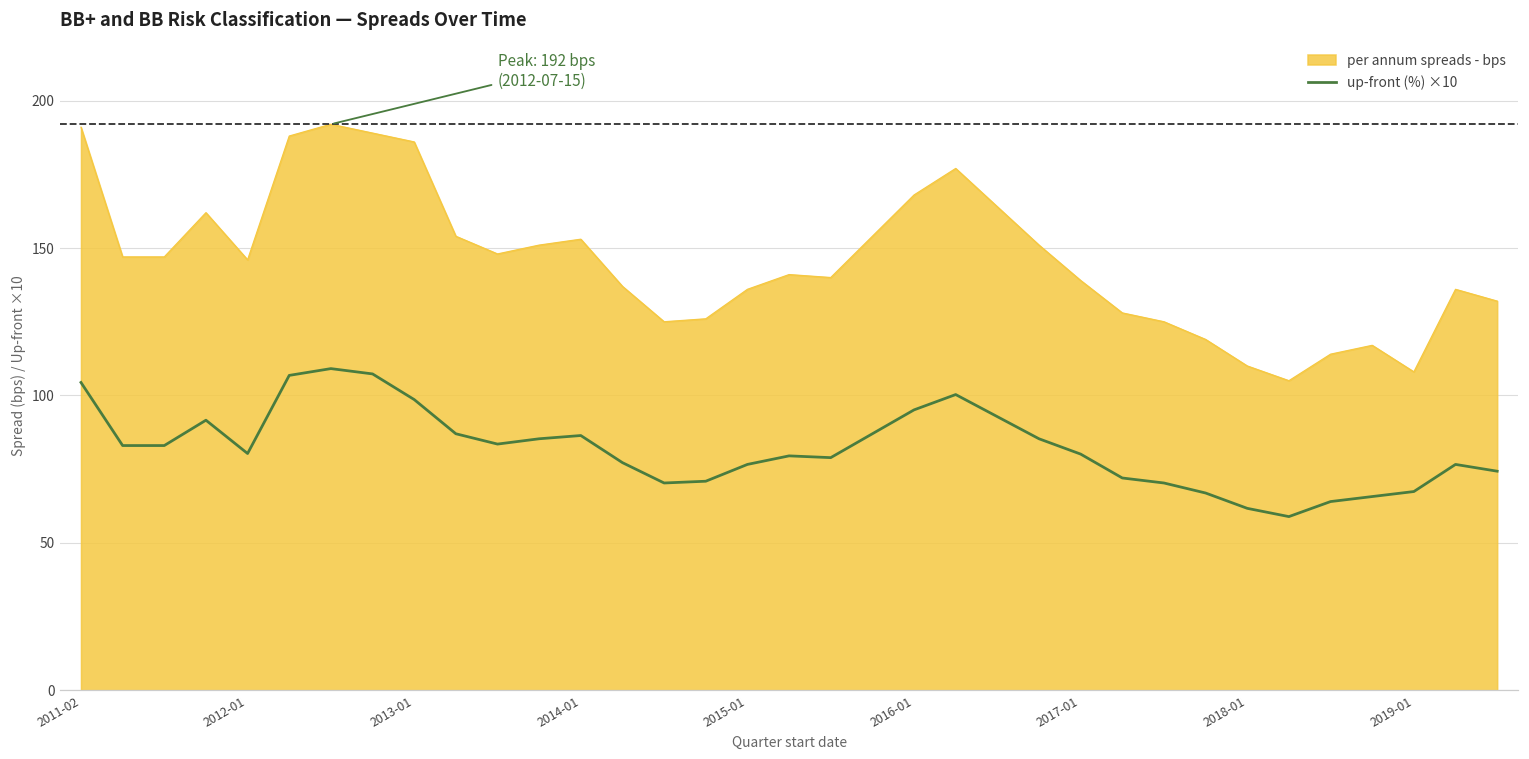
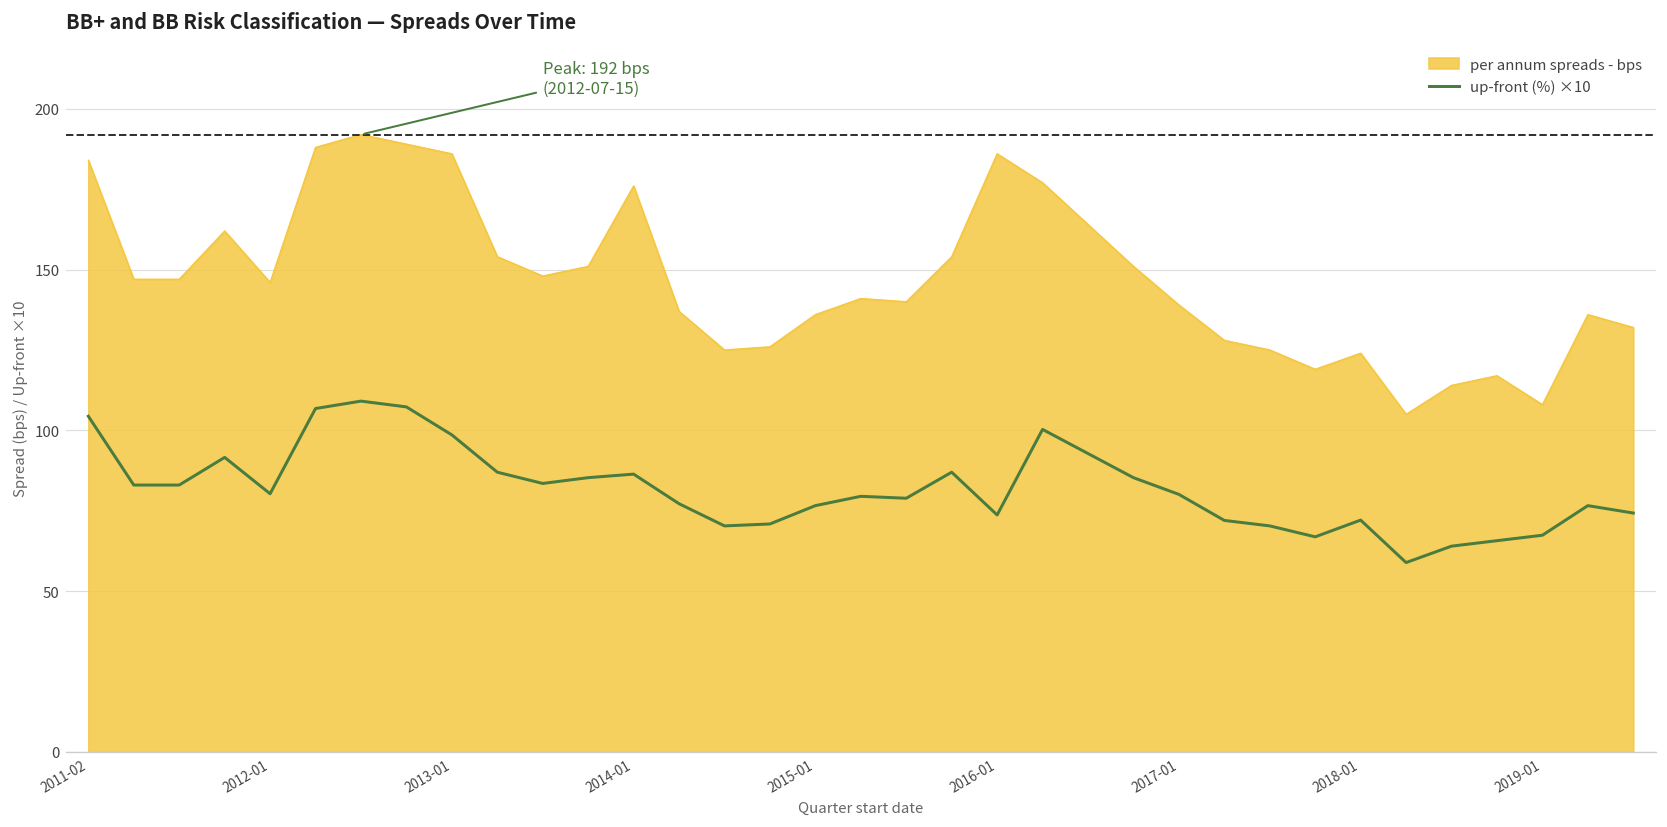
per annum spreads - bps, 2011-02: 191 -> 184
per annum spreads - bps, 2014-01: 153 -> 176
per annum spreads - bps, 2016-01: 168 -> 186
up-front (%) ×10, 2016-01: 95 -> 74
per annum spreads - bps, 2018-01: 110 -> 124
up-front (%) ×10, 2018-01: 62 -> 72
